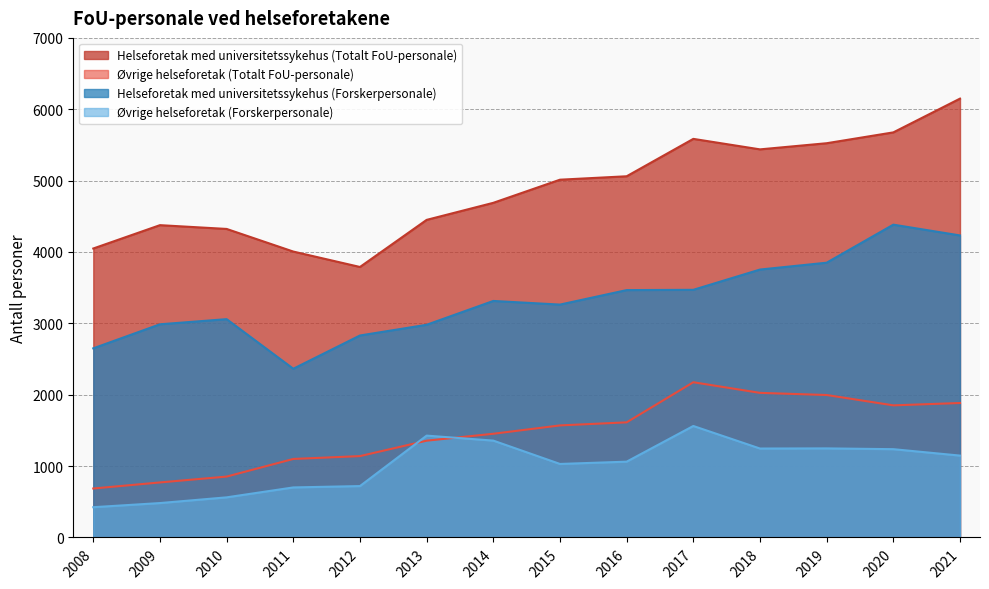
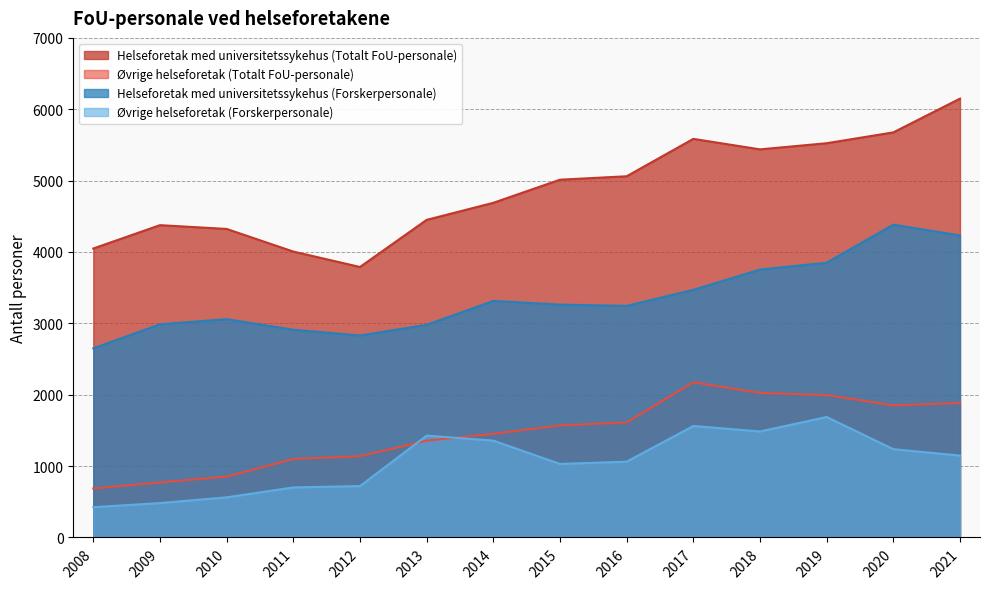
Helseforetak med universitetssykehus (Forskerpersonale), 2011: 2400 -> 2900
Helseforetak med universitetssykehus (Forskerpersonale), 2016: 3500 -> 3200
Øvrige helseforetak (Forskerpersonale), 2018: 1200 -> 1500
Øvrige helseforetak (Forskerpersonale), 2019: 1200 -> 1700
